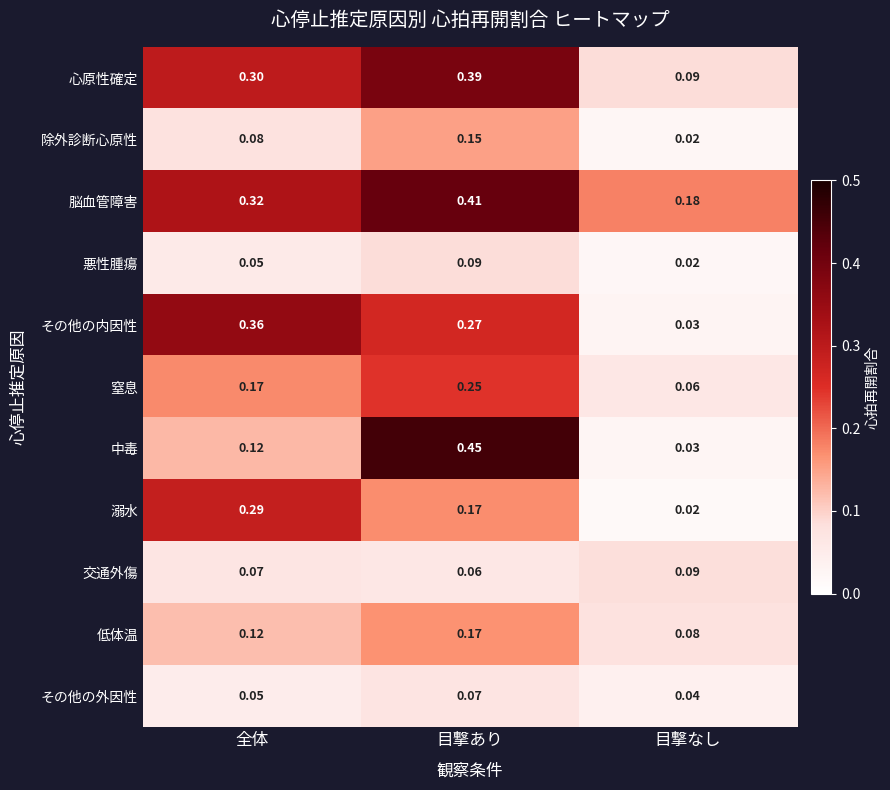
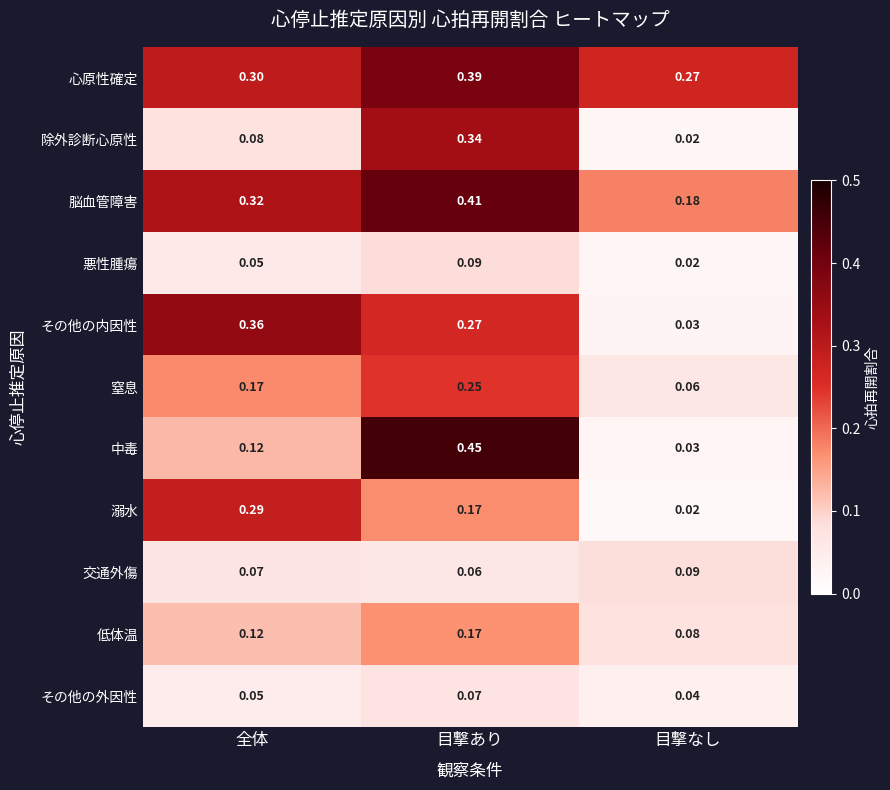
心原性確定, 目撃なし: 0.09 -> 0.27
除外診断心原性, 目撃あり: 0.15 -> 0.34
